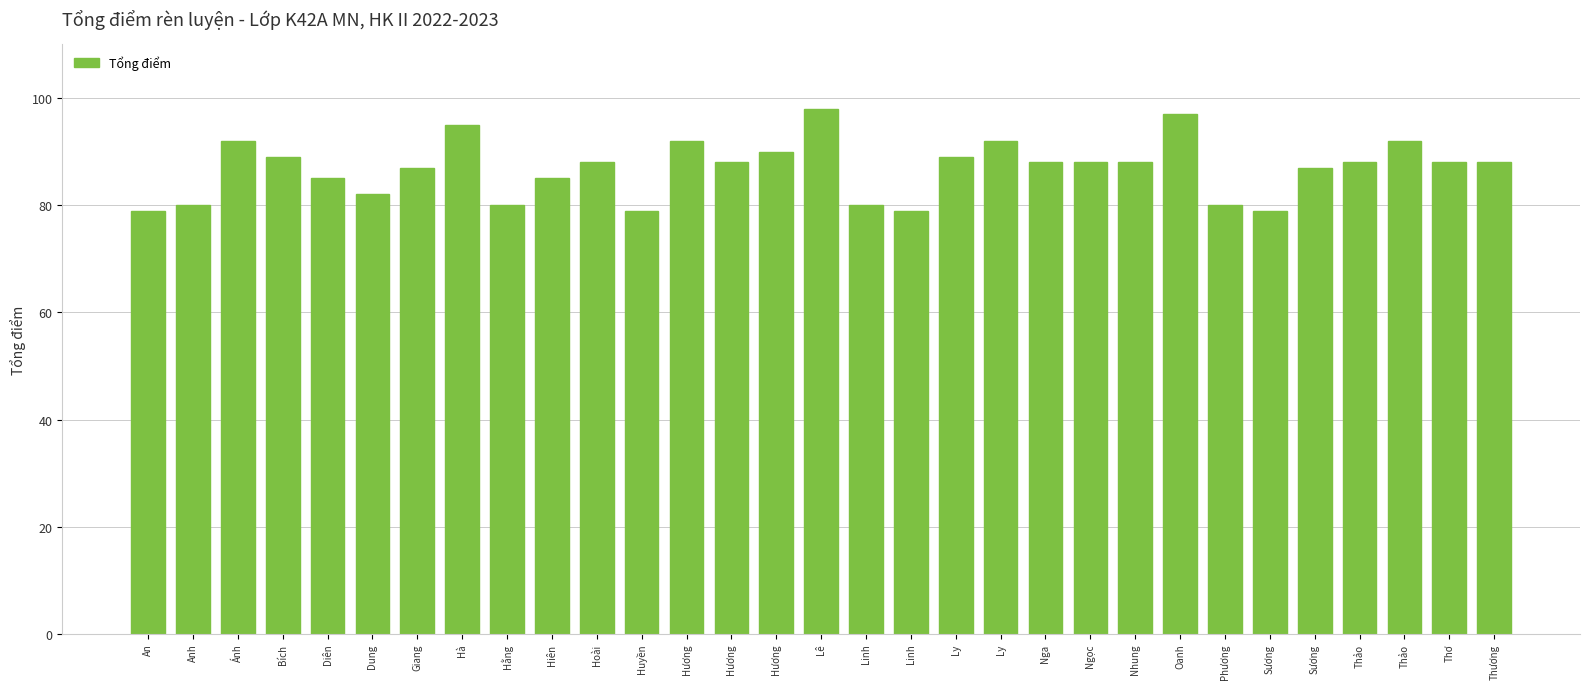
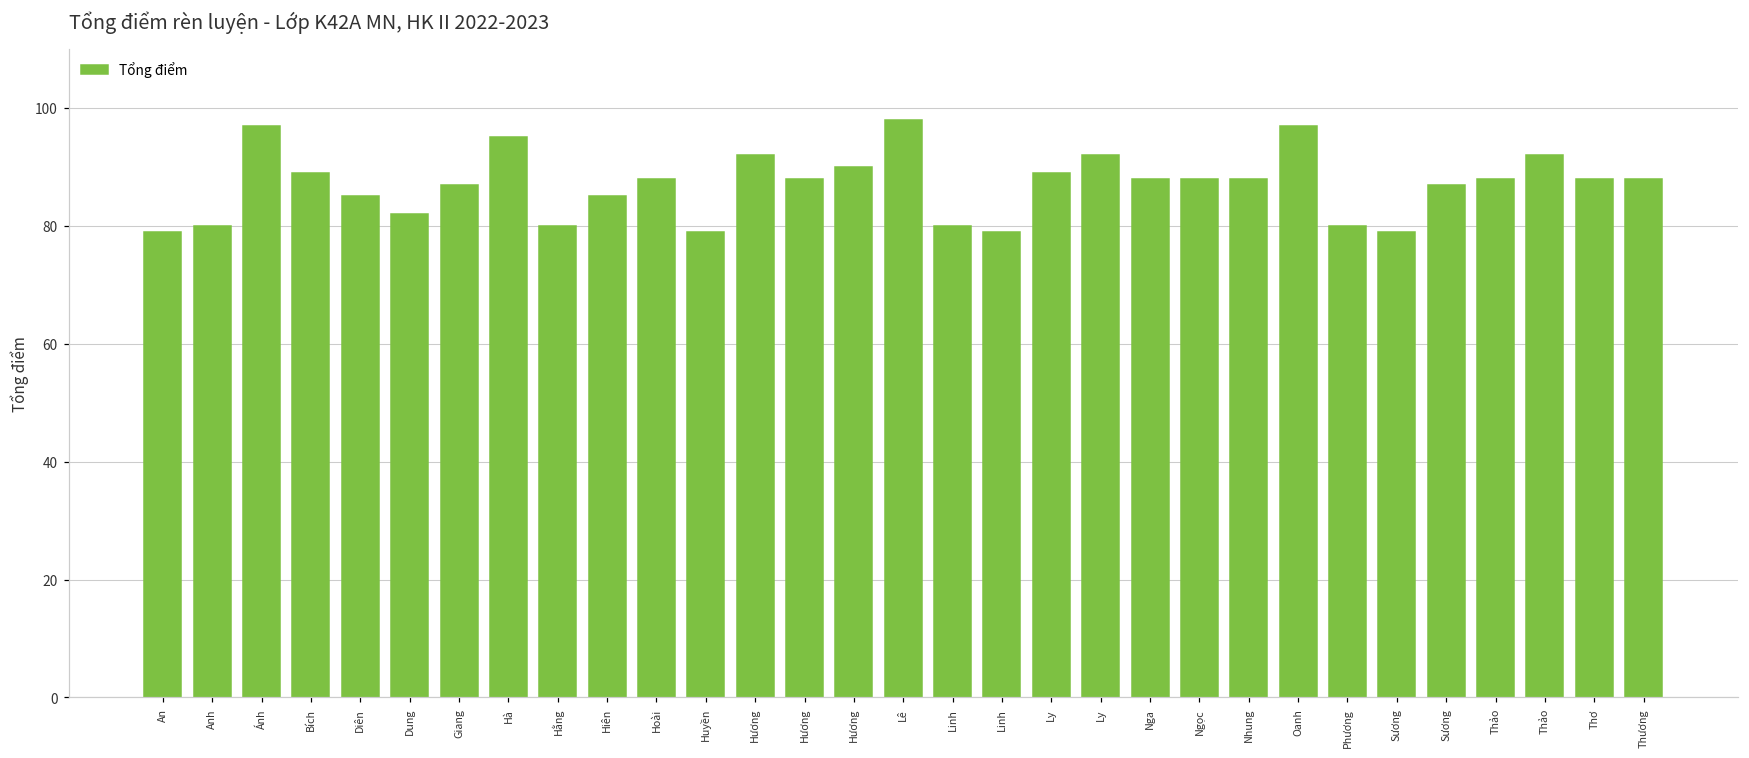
Ánh: 92 -> 97
